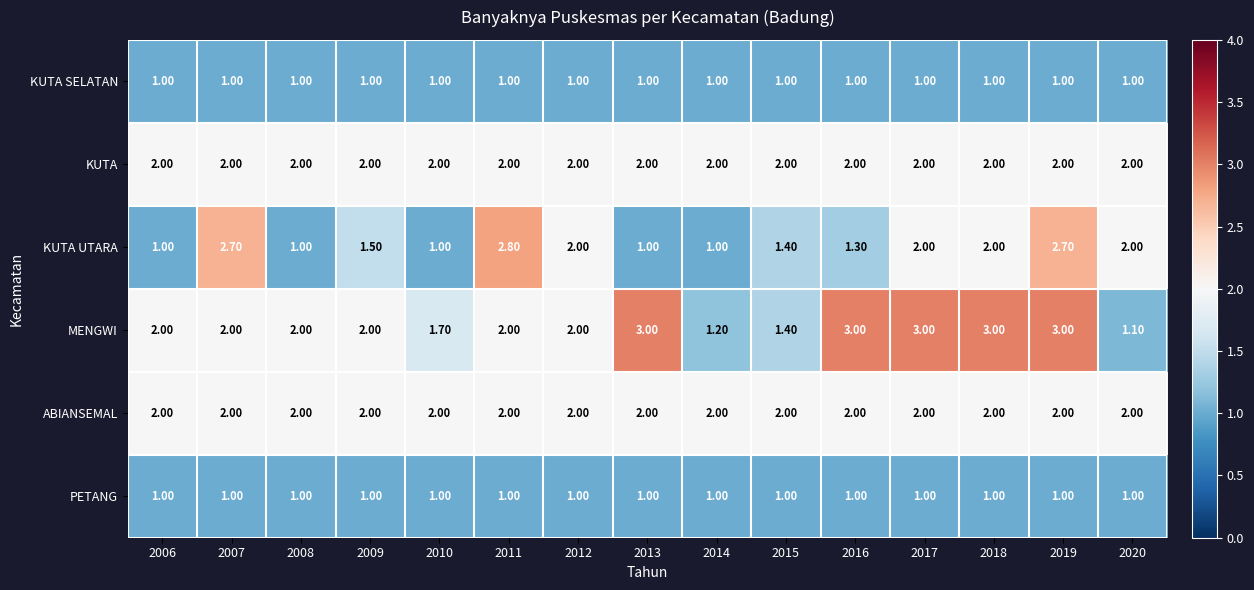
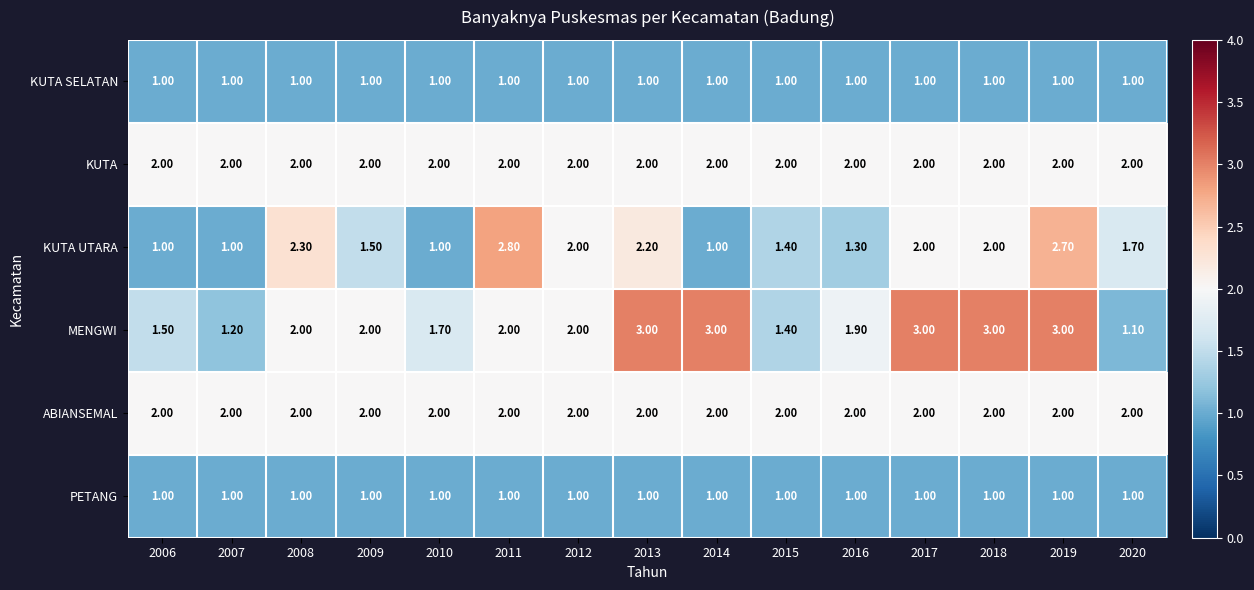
KUTA UTARA, 2007: 2.70 -> 1.00
KUTA UTARA, 2008: 1.00 -> 2.30
KUTA UTARA, 2013: 1.00 -> 2.20
KUTA UTARA, 2020: 2.00 -> 1.70
MENGWI, 2006: 2.00 -> 1.50
MENGWI, 2007: 2.00 -> 1.20
MENGWI, 2014: 1.20 -> 3.00
MENGWI, 2016: 3.00 -> 1.90
